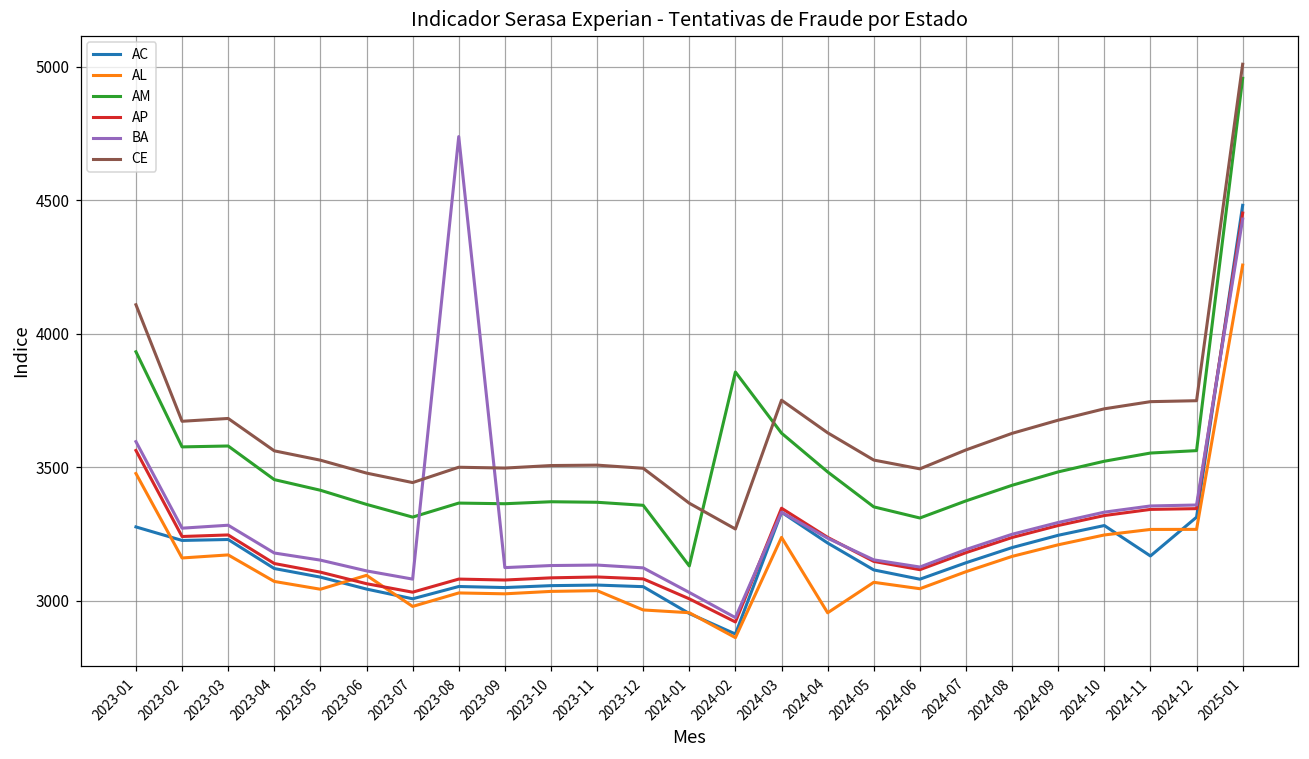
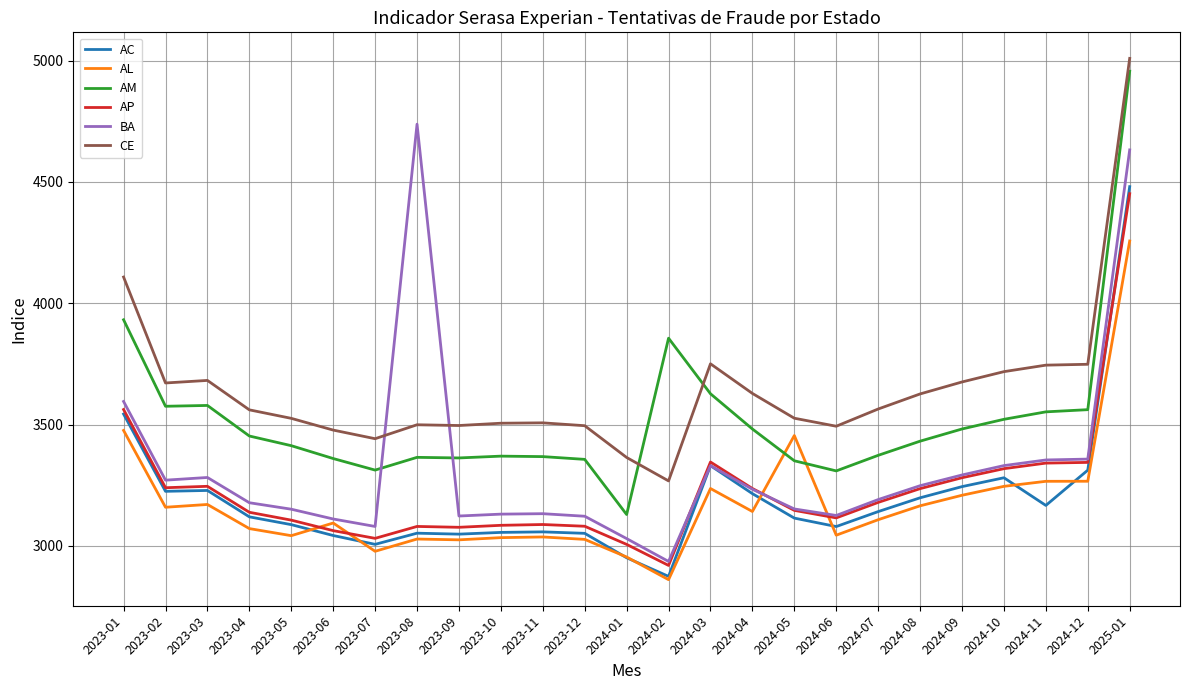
AC, 2023-01: 3280 -> 3540
AL, 2023-12: 2960 -> 3030
AL, 2024-04: 2950 -> 3140
AL, 2024-05: 3070 -> 3450
BA, 2025-01: 4430 -> 4630
